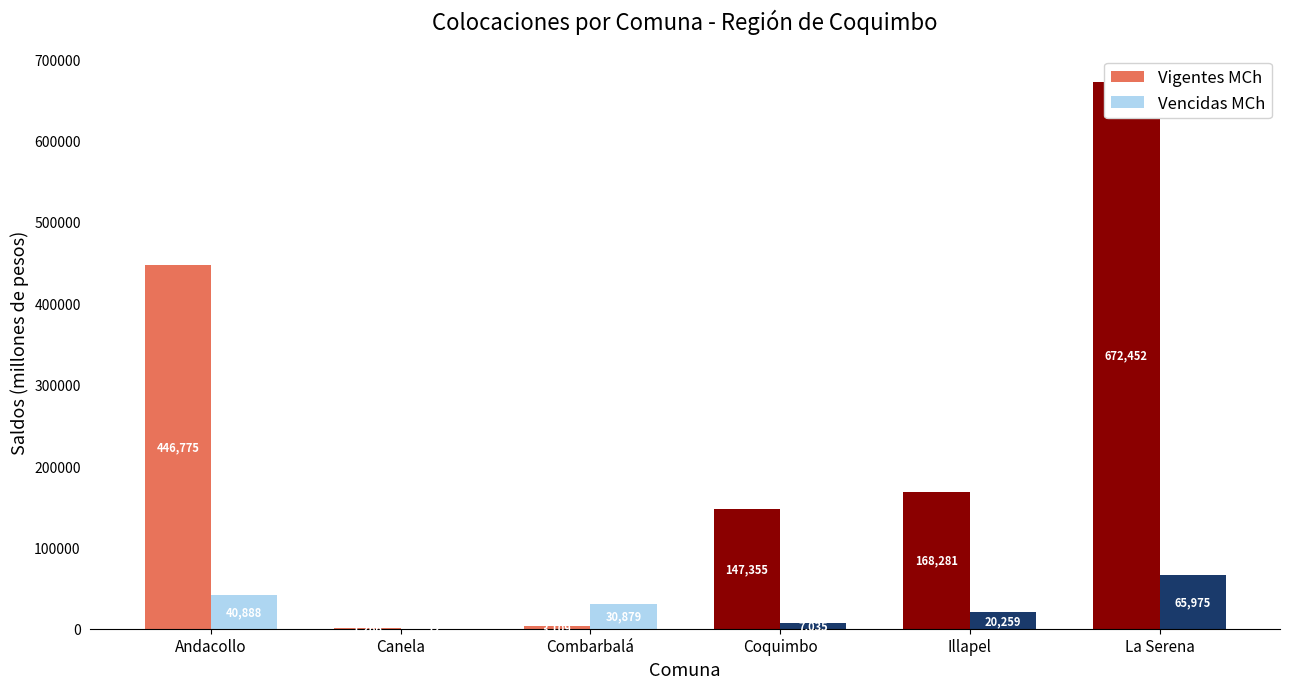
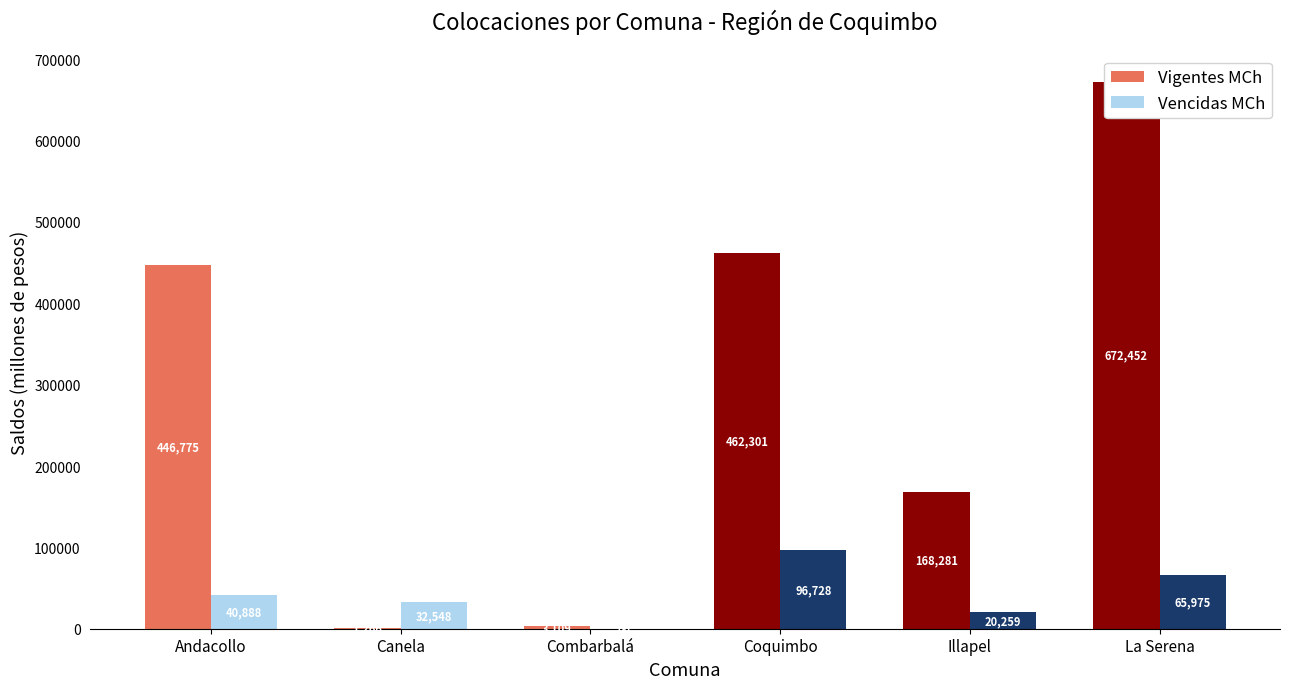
Vencidas MCh, Canela: 0 -> 30000
Vencidas MCh, Combarbalá: 30000 -> 0
Vigentes MCh, Coquimbo: 147,355 -> 462,301
Vencidas MCh, Coquimbo: 10000 -> 100000
